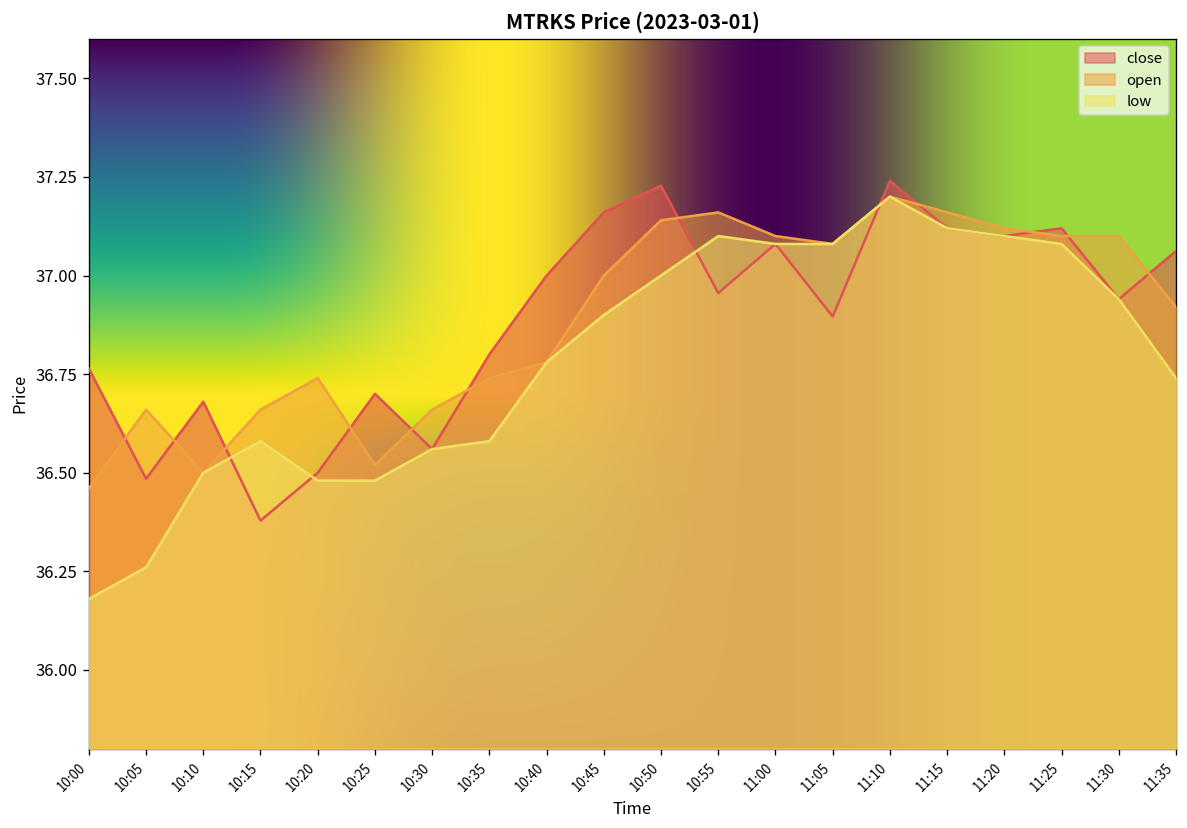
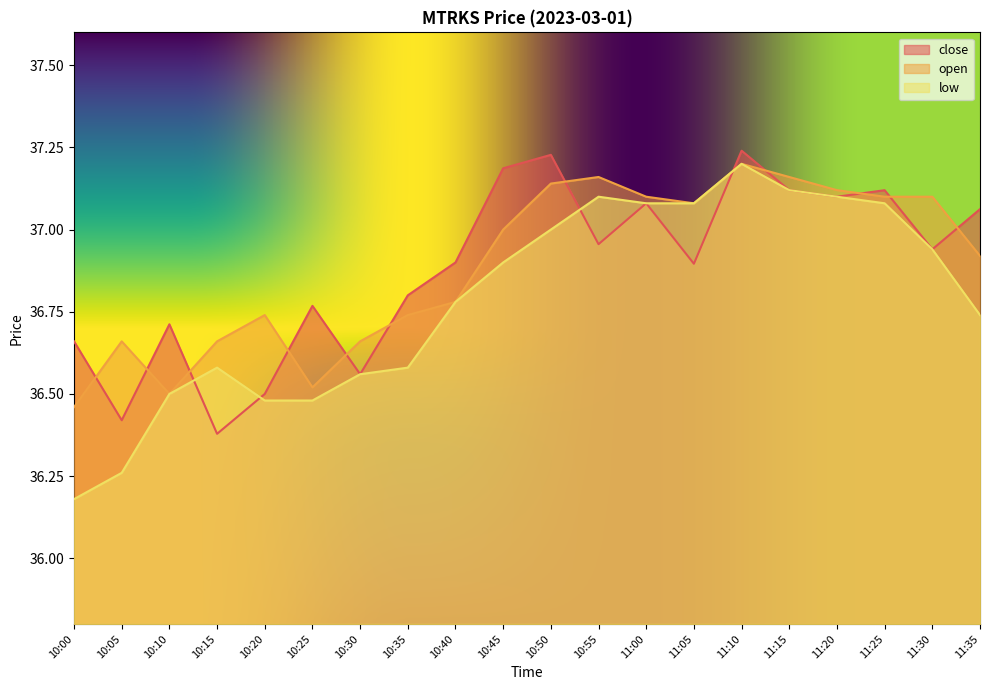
close, 10:00: 36.76 -> 36.66
close, 10:05: 36.48 -> 36.42
close, 10:10: 36.68 -> 36.71
close, 10:25: 36.70 -> 36.77
close, 10:40: 37.0 -> 36.9
close, 10:45: 37.16 -> 37.19
